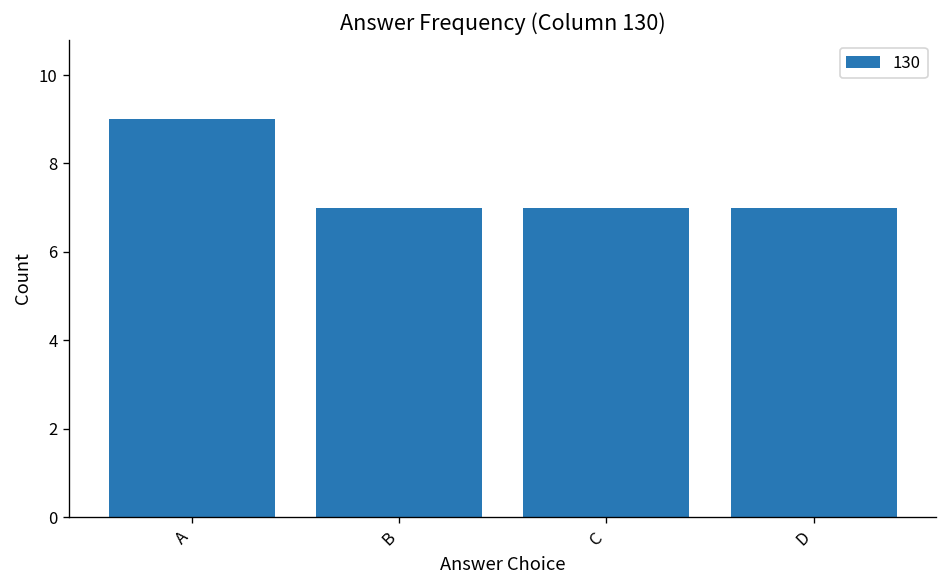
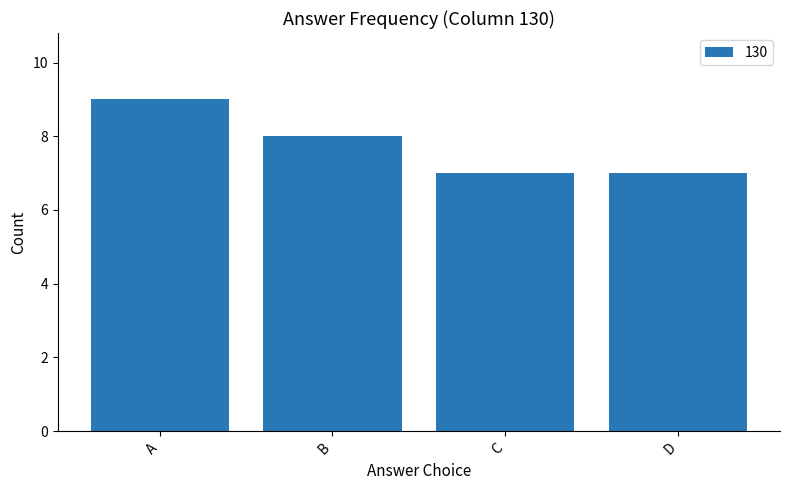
B: 7 -> 8
